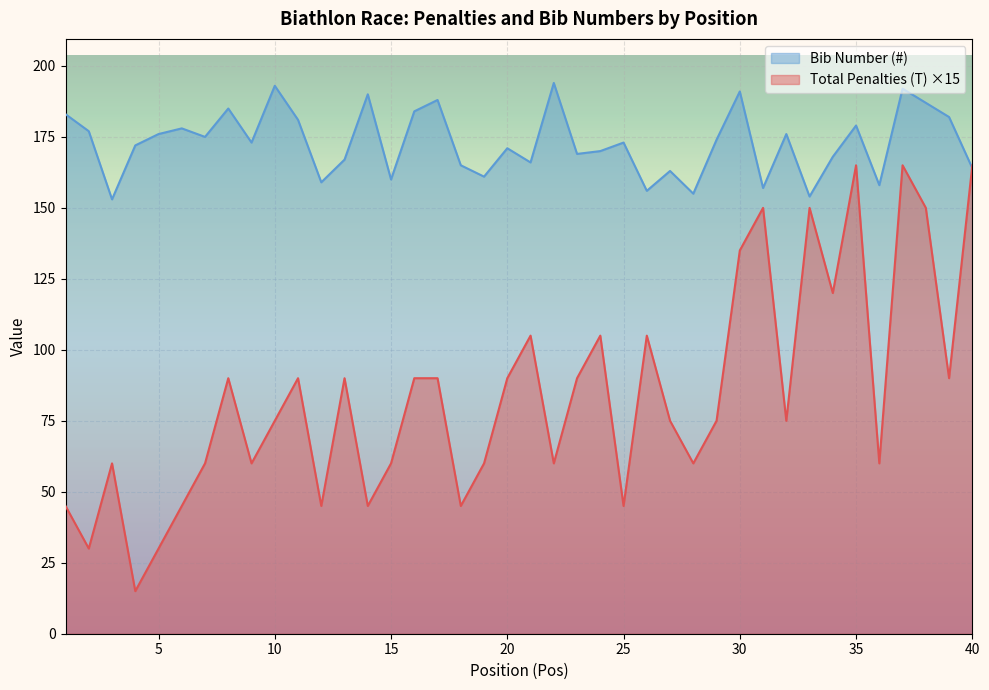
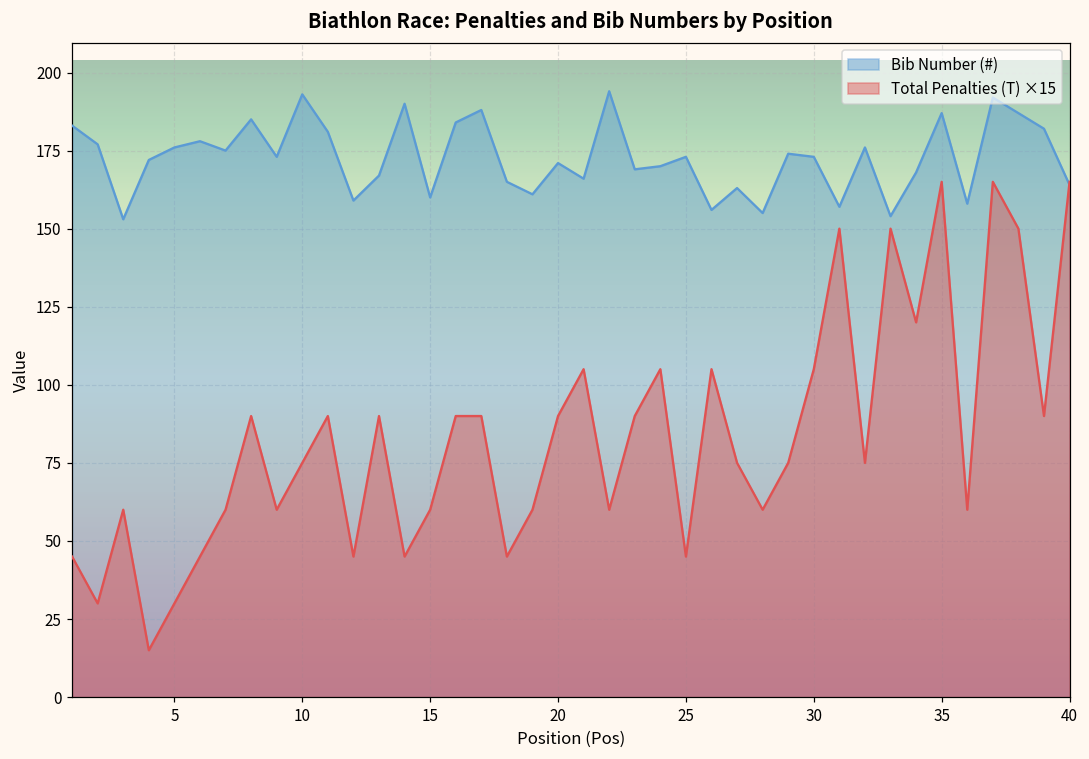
Bib Number (#), 30: 191 -> 173
Total Penalties (T) ×15, 30: 135 -> 105
Bib Number (#), 35: 179 -> 187
